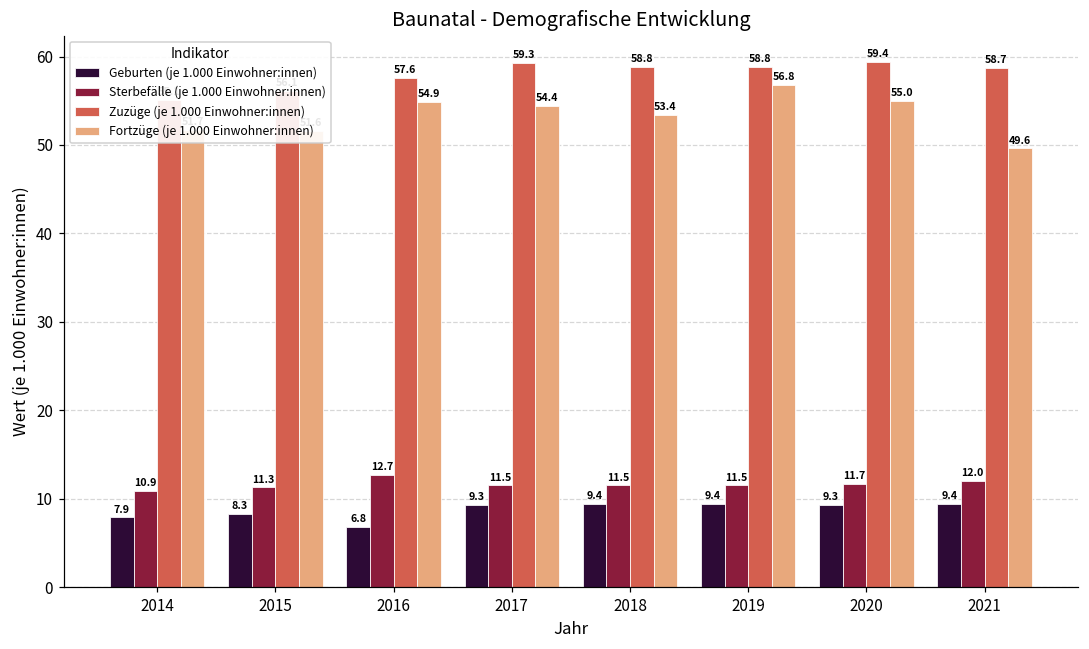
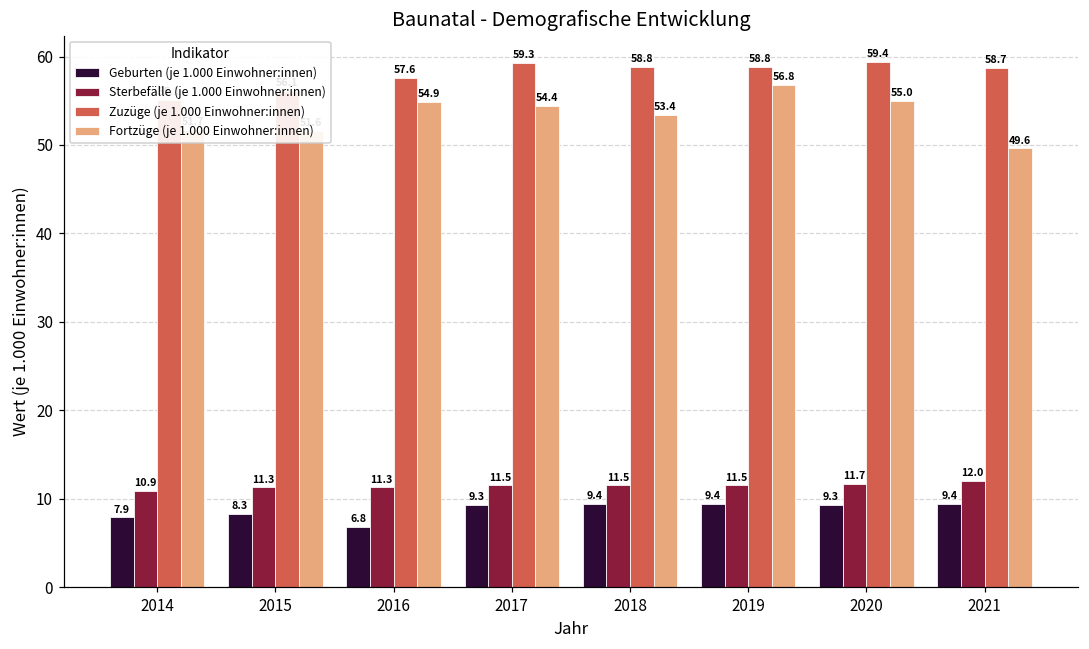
Sterbefälle (je 1.000 Einwohner:innen), 2016: 12.7 -> 11.3
